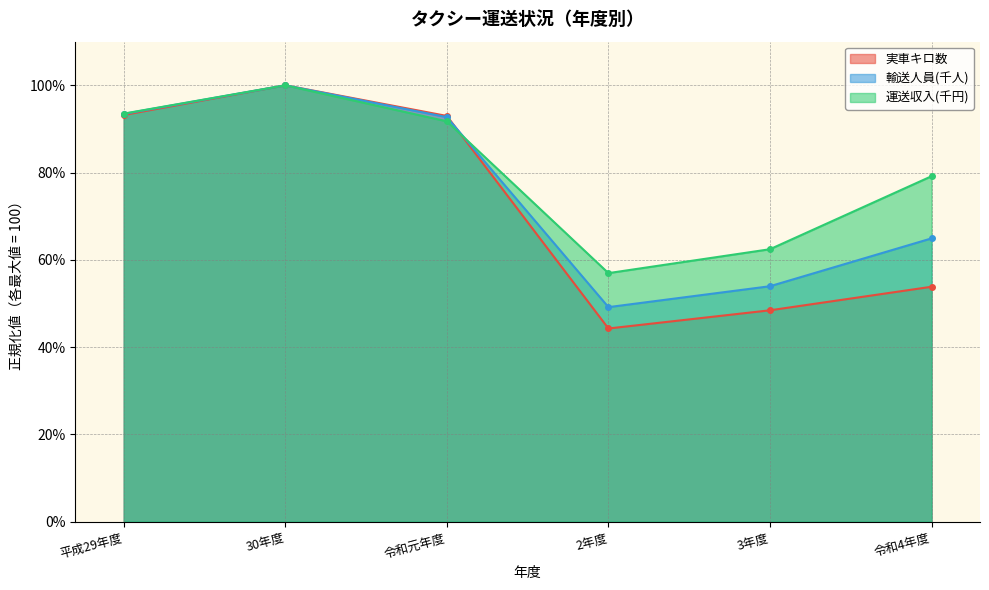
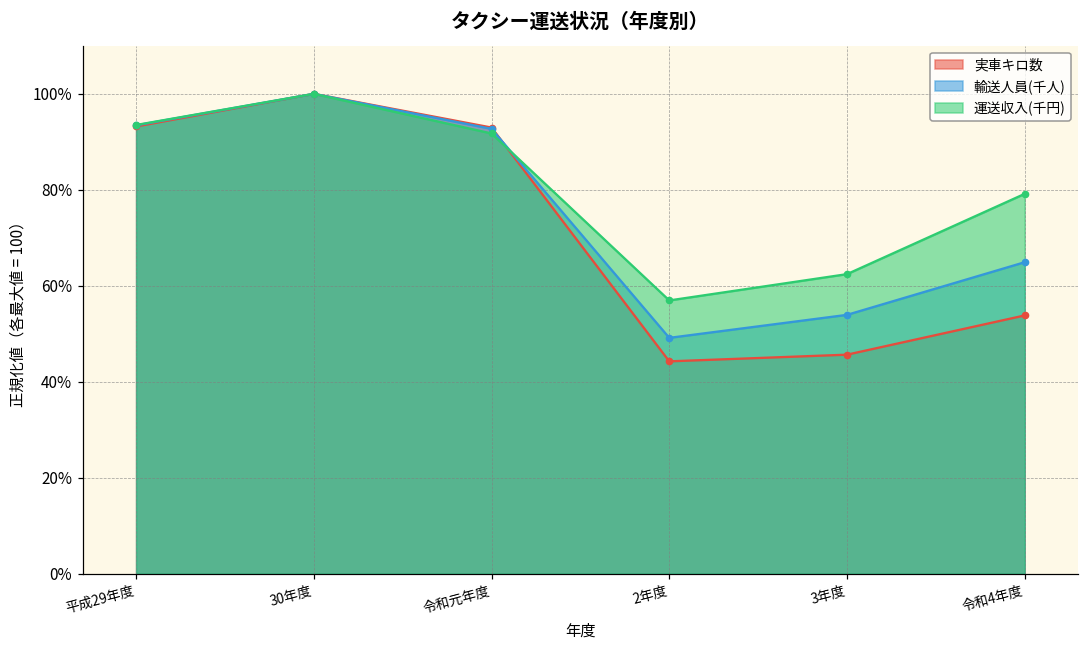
実車キロ数, 3年度: 48% -> 46%
